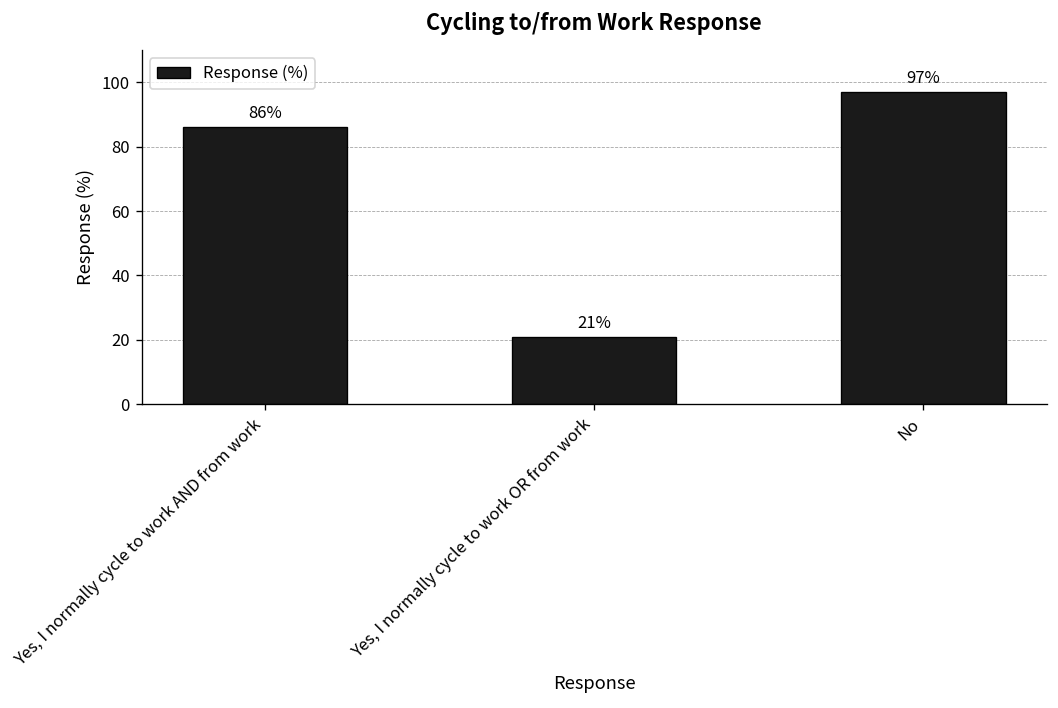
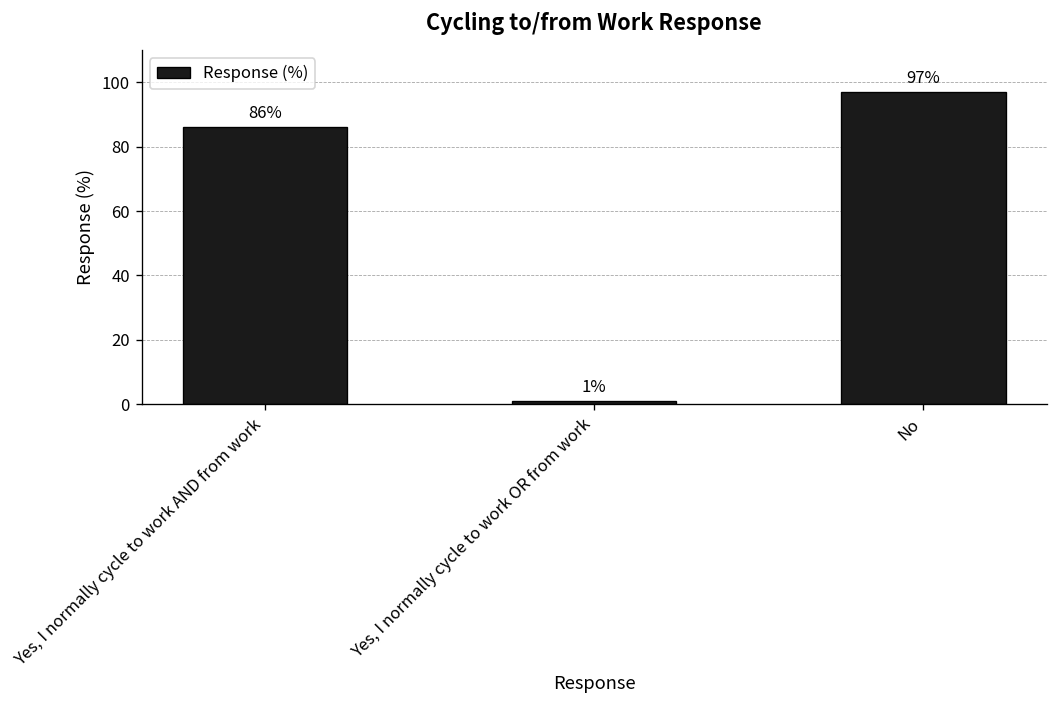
Yes, I normally cycle to work OR from work: 21% -> 1%
